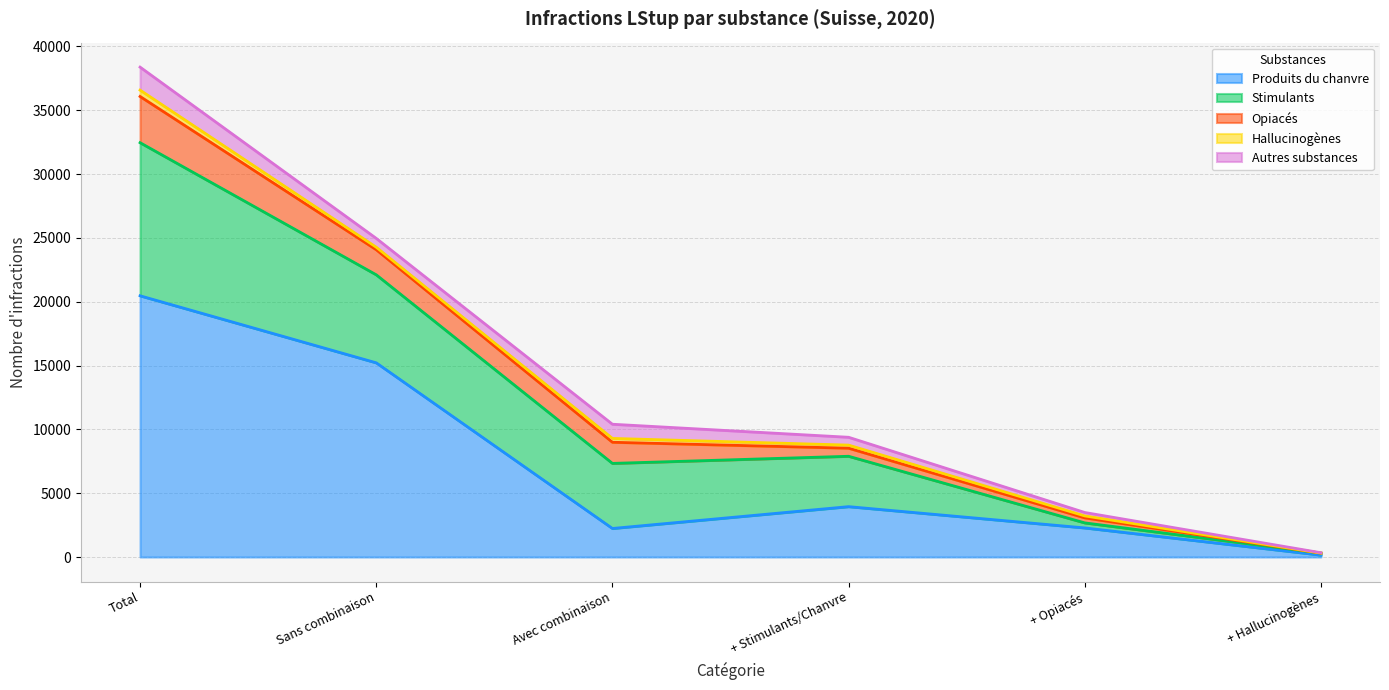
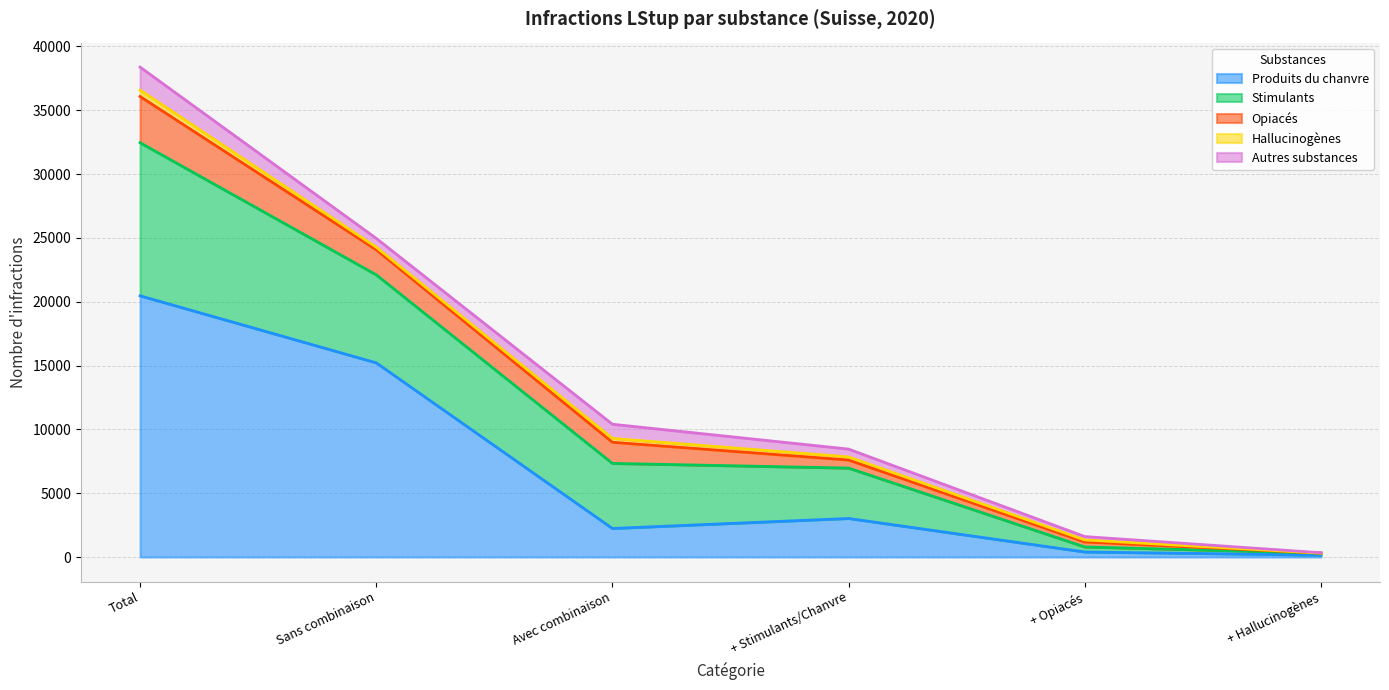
Produits du chanvre, + Stimulants/Chanvre: 3900 -> 3000
Produits du chanvre, + Opiacés: 2300 -> 400
